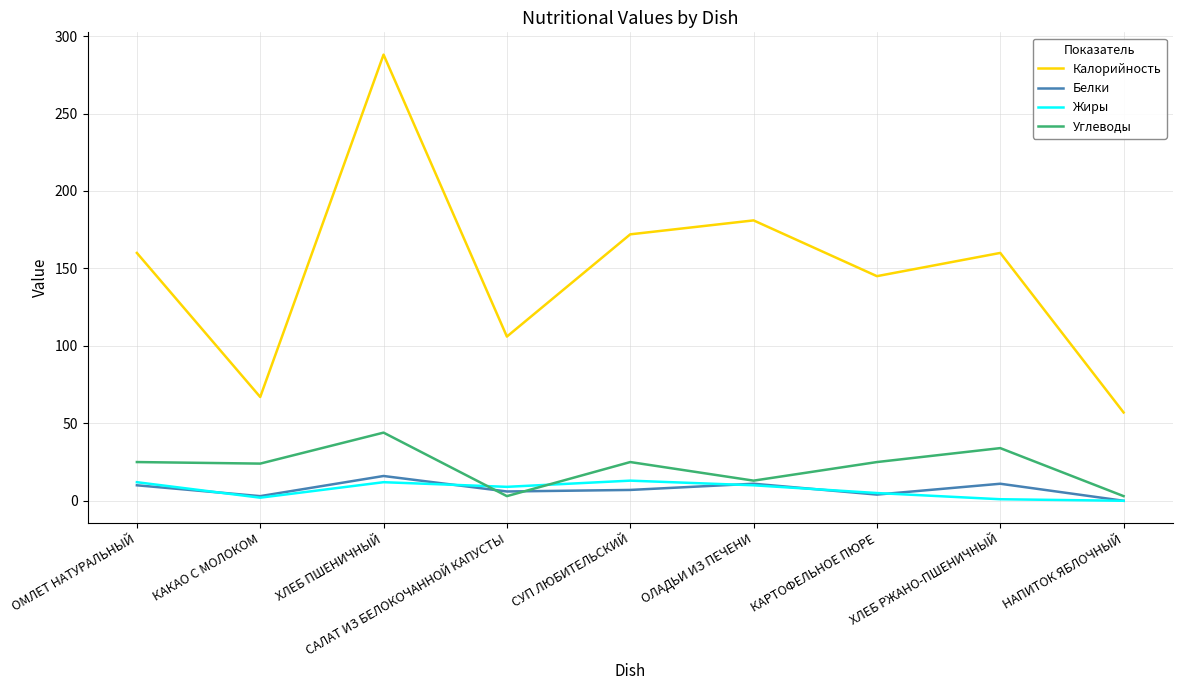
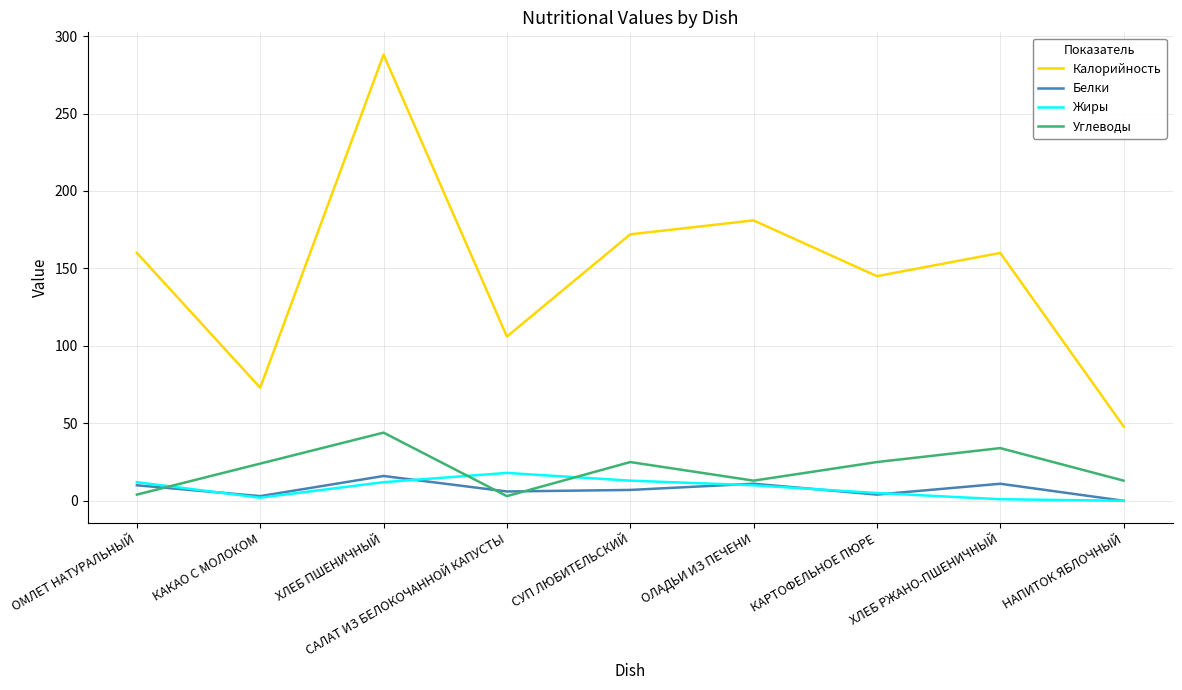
Углеводы, ОМЛЕТ НАТУРАЛЬНЫЙ: 25 -> 4
Калорийность, КАКАО С МОЛОКОМ: 67 -> 73
Жиры, САЛАТ ИЗ БЕЛОКОЧАННОЙ КАПУСТЫ: 9 -> 18
Калорийность, НАПИТОК ЯБЛОЧНЫЙ: 57 -> 48
Углеводы, НАПИТОК ЯБЛОЧНЫЙ: 3 -> 13
